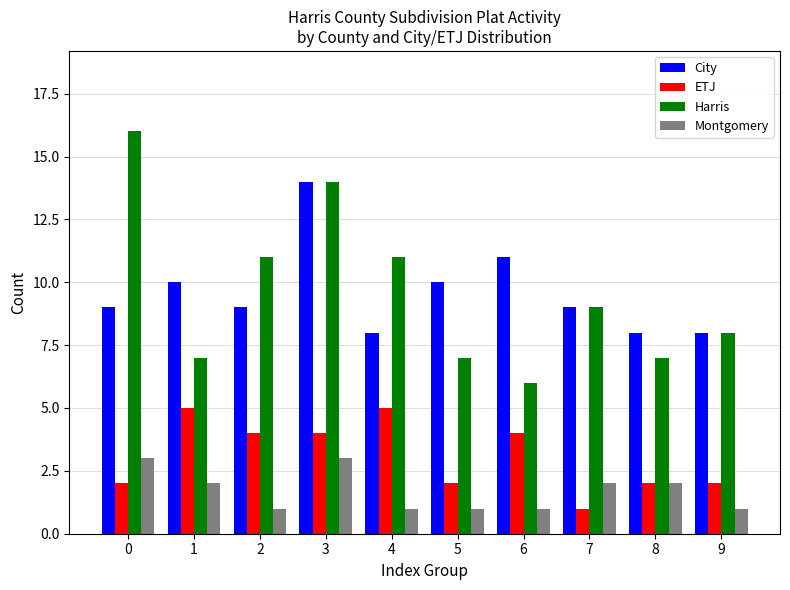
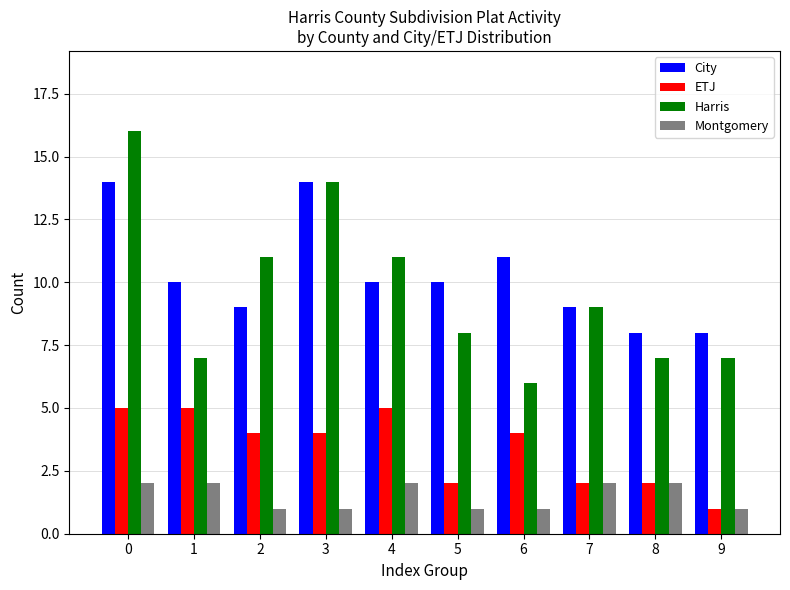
City, 0: 9 -> 14
ETJ, 0: 2 -> 5
Montgomery, 0: 3 -> 2
Montgomery, 3: 3 -> 1
City, 4: 8 -> 10
Montgomery, 4: 1 -> 2
Harris, 5: 7 -> 8
ETJ, 7: 1 -> 2
ETJ, 9: 2 -> 1
Harris, 9: 8 -> 7
